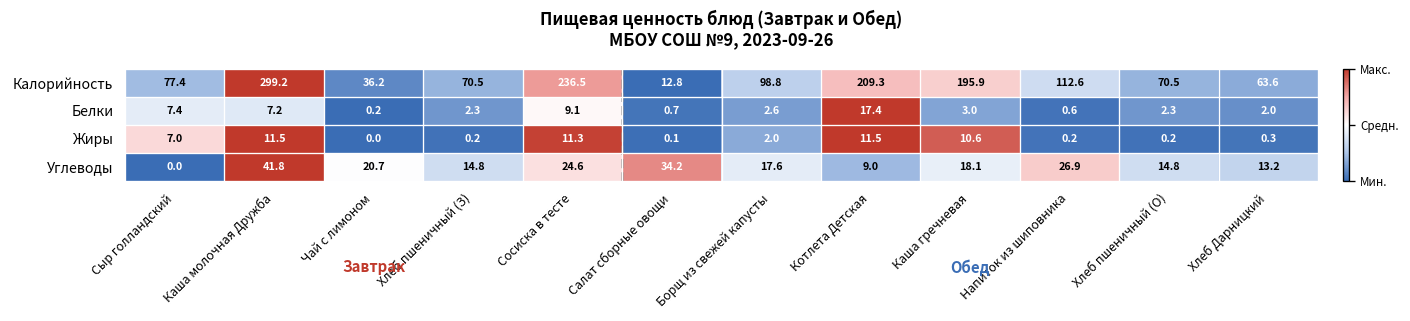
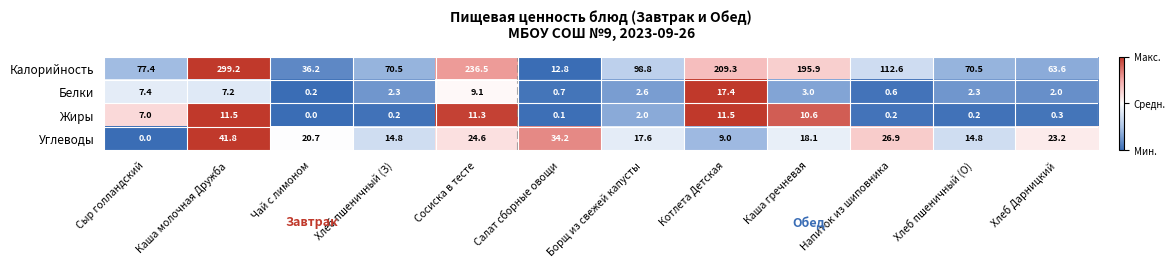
Углеводы, Хлеб Дарницкий: 13.2 -> 23.2
